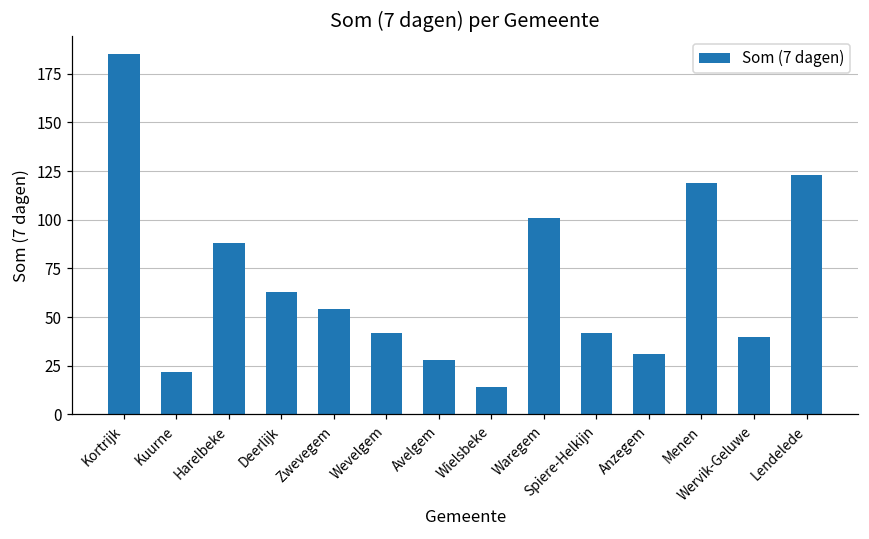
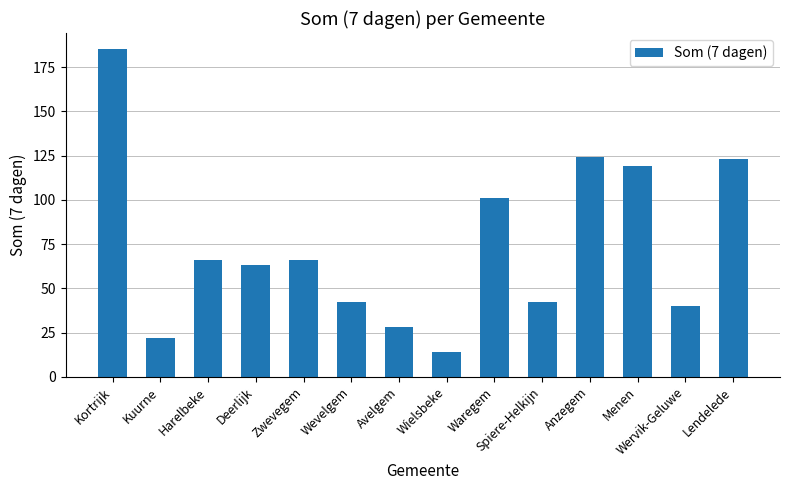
Harelbeke: 88 -> 66
Zwevegem: 54 -> 66
Anzegem: 31 -> 124
